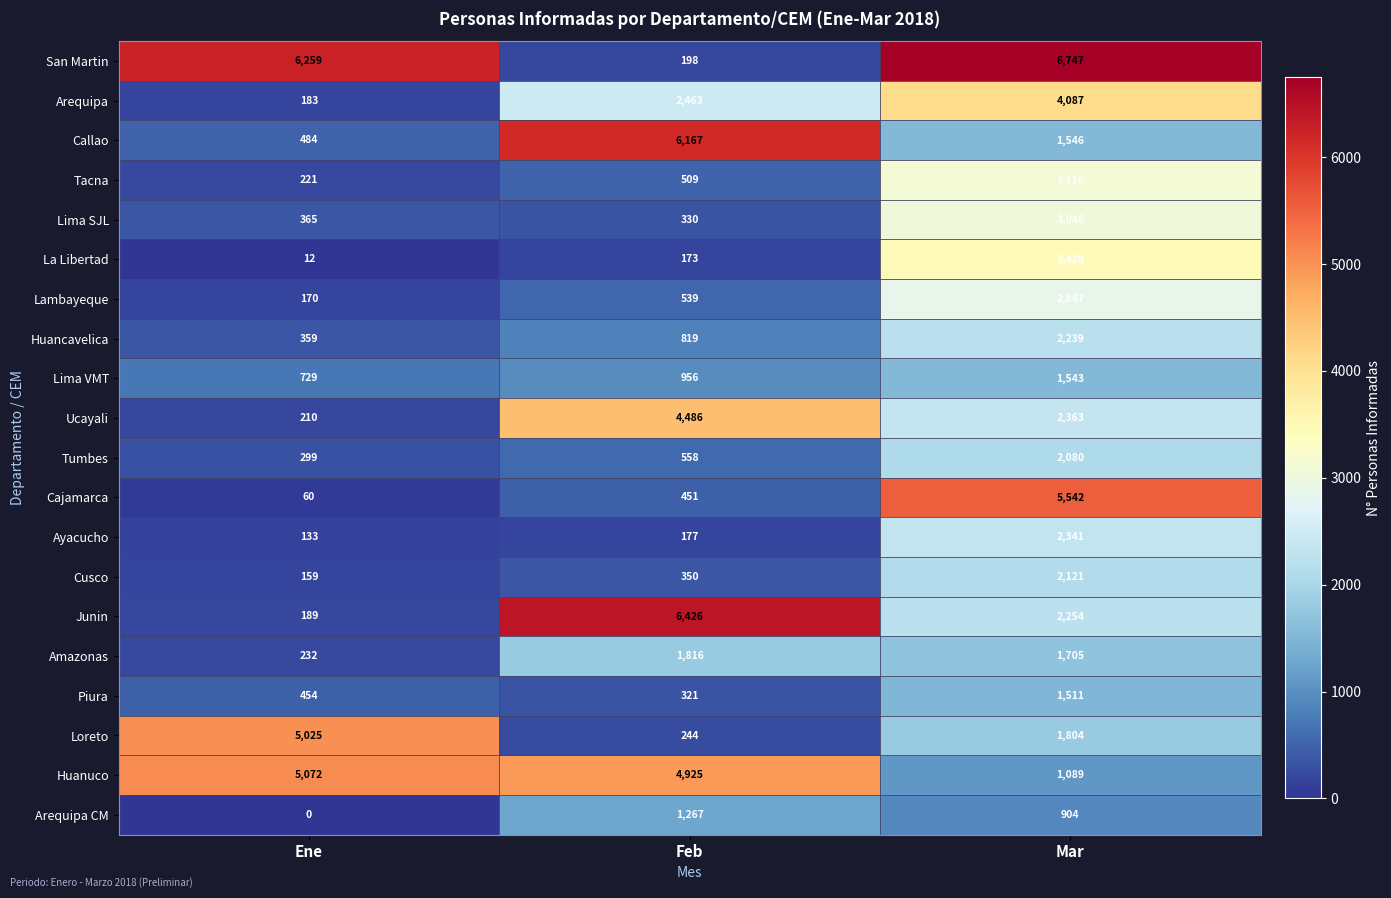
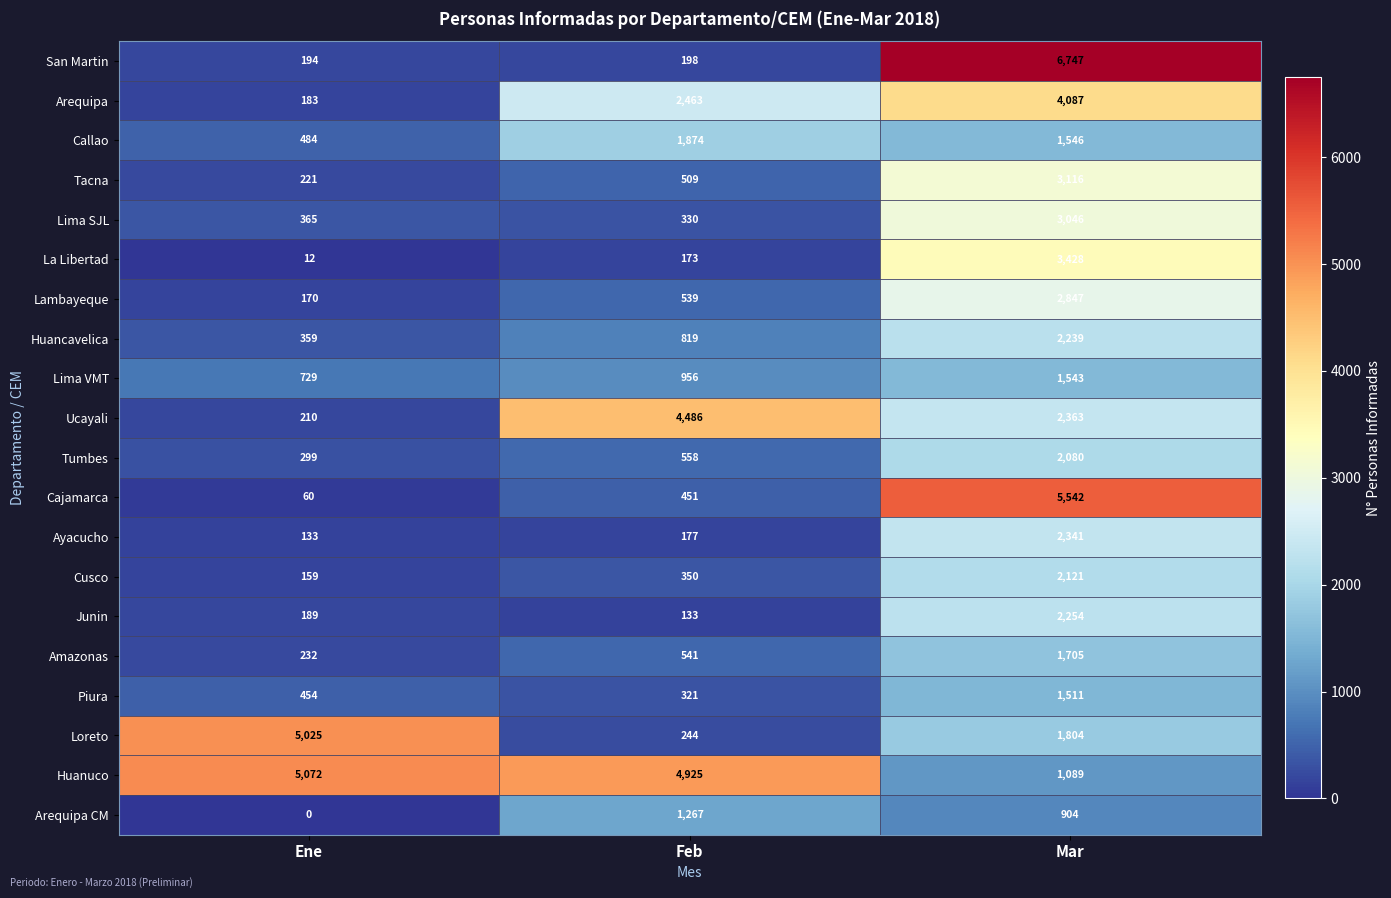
San Martin, Ene: 6,259 -> 194
Callao, Feb: 6,167 -> 1,874
Junin, Feb: 6,426 -> 133
Amazonas, Feb: 1,816 -> 541
